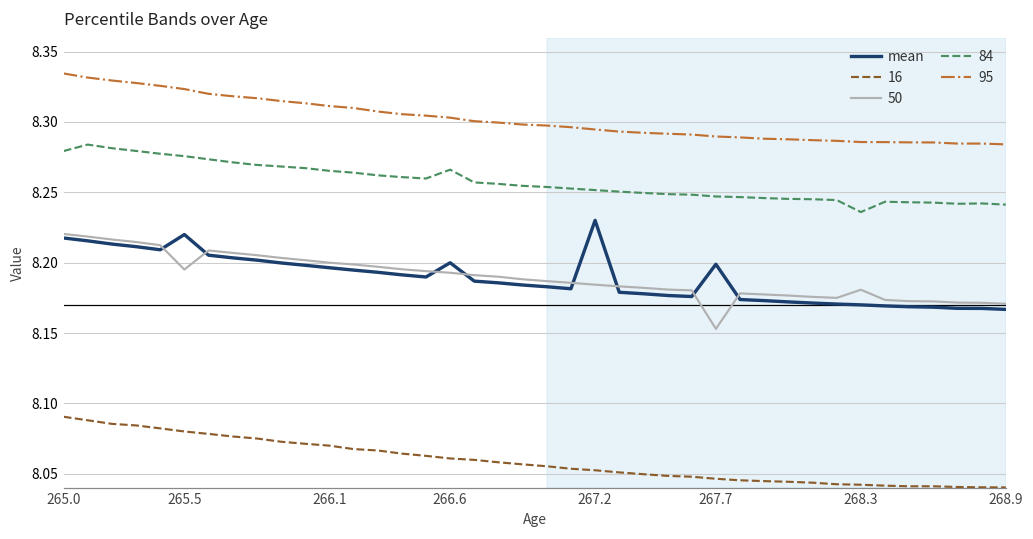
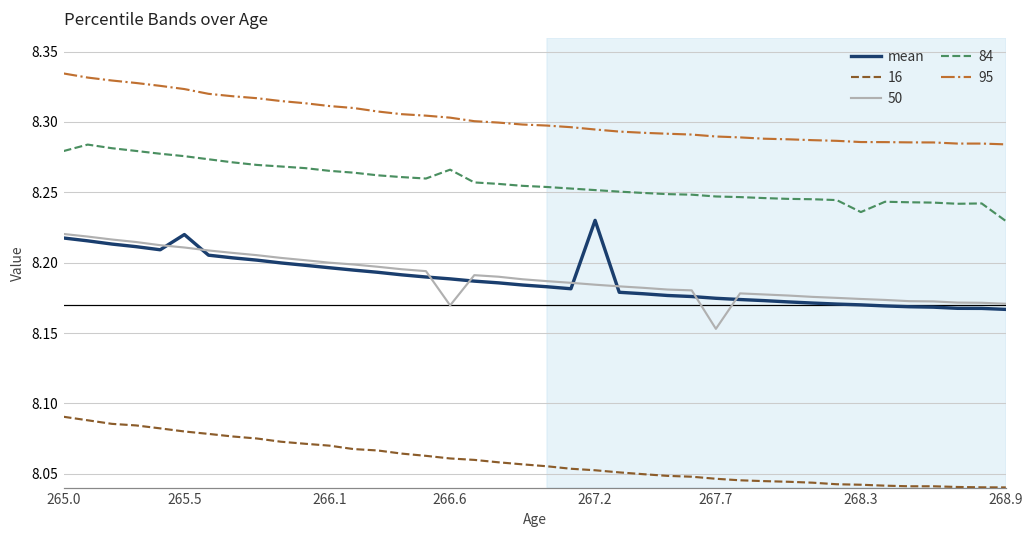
50, 265.5: 8.195 -> 8.211
mean, 266.6: 8.200 -> 8.189
50, 266.6: 8.193 -> 8.170
mean, 267.7: 8.199 -> 8.175
50, 268.3: 8.181 -> 8.174
84, 268.9: 8.241 -> 8.230
